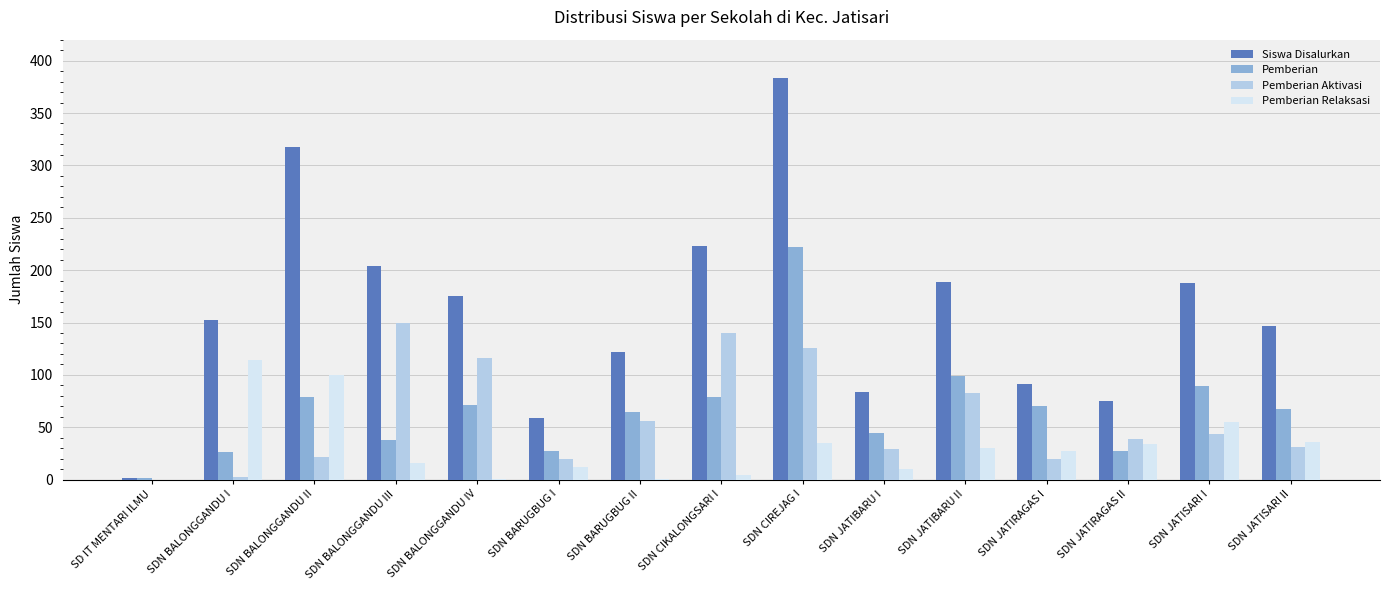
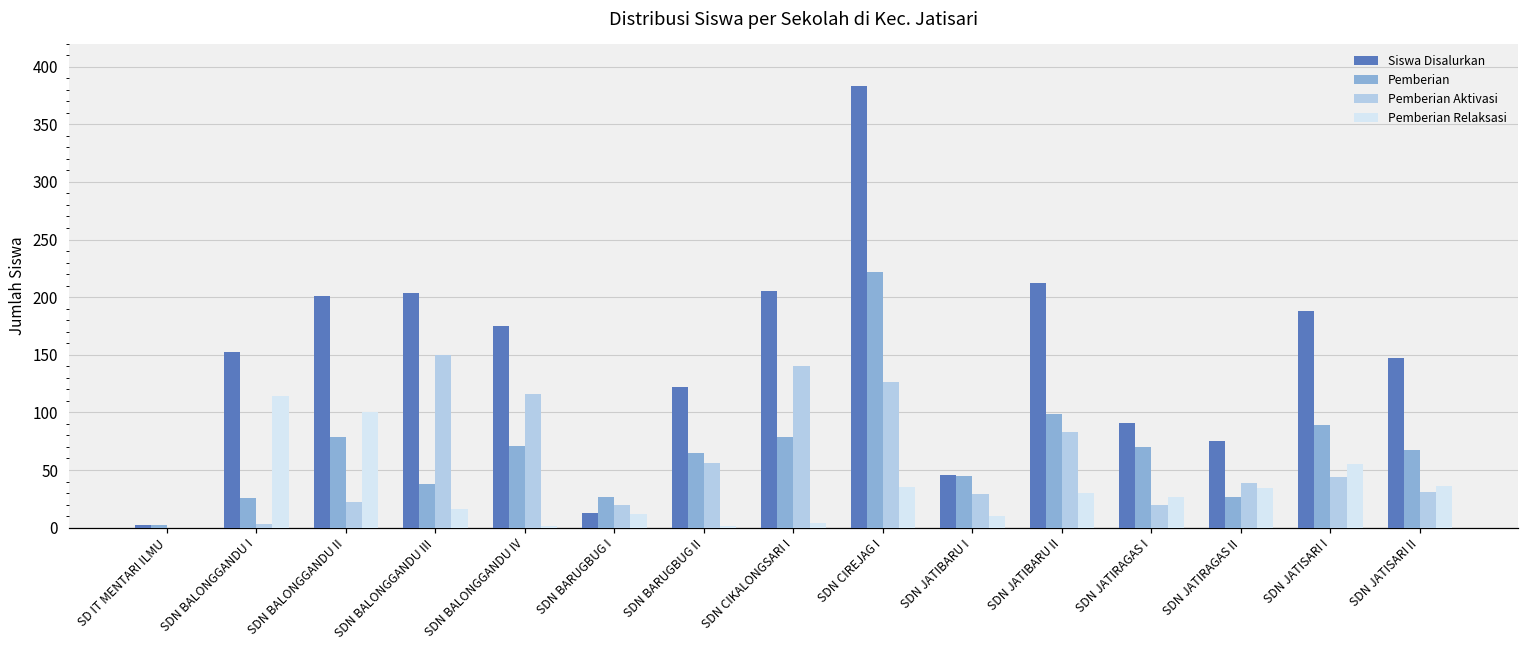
Siswa Disalurkan, SDN BALONGGANDU II: 318 -> 201
Siswa Disalurkan, SDN BARUGBUG I: 59 -> 13
Siswa Disalurkan, SDN CIKALONGSARI I: 223 -> 205
Siswa Disalurkan, SDN JATIBARU I: 84 -> 46
Siswa Disalurkan, SDN JATIBARU II: 189 -> 212
